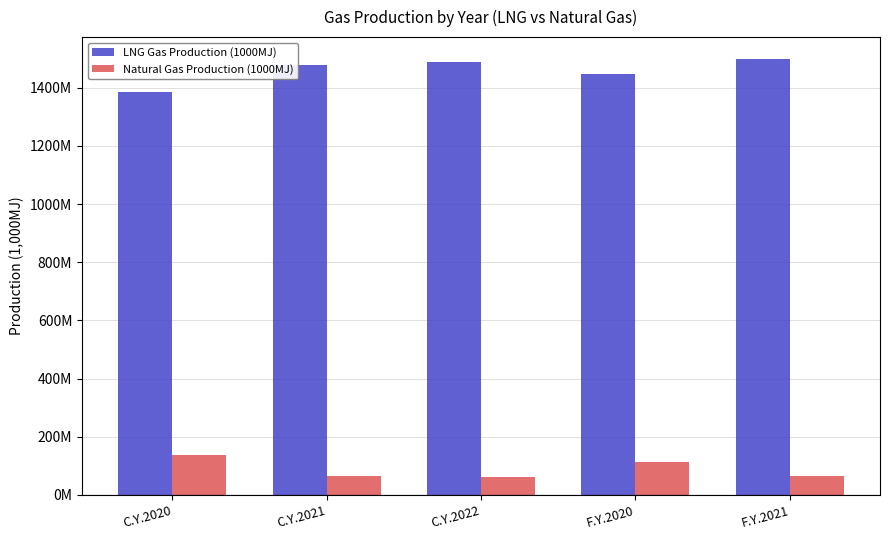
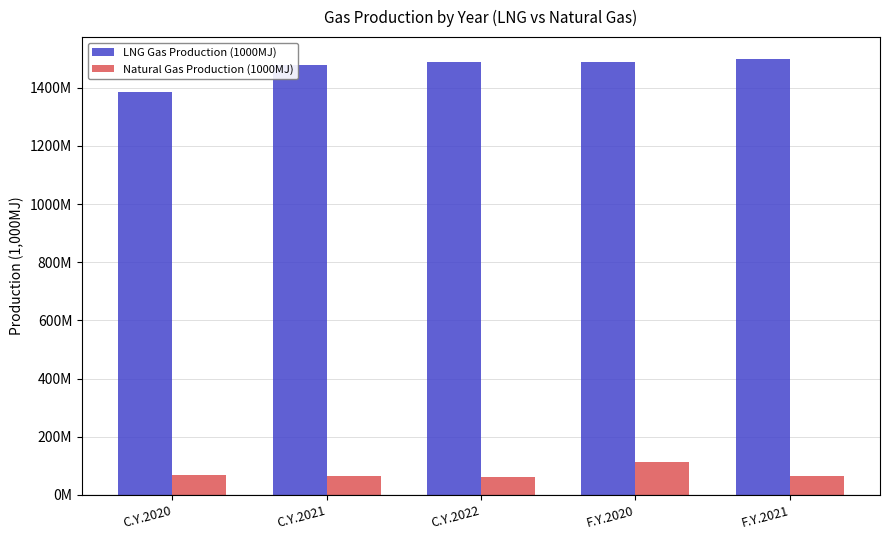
Natural Gas Production (1000MJ), C.Y.2020: 140000000 -> 70000000
LNG Gas Production (1000MJ), F.Y.2020: 1450000000 -> 1490000000
